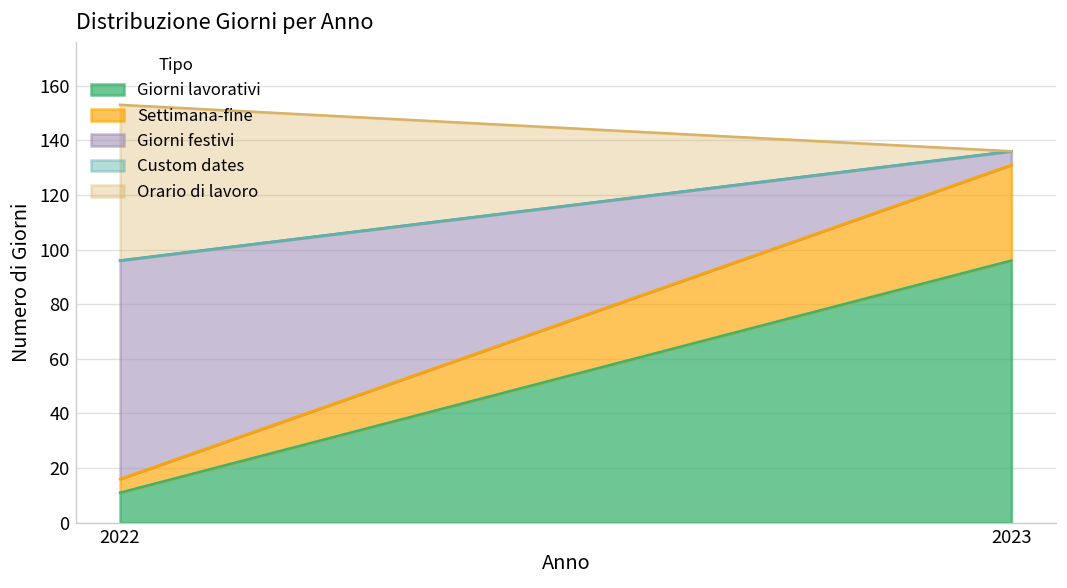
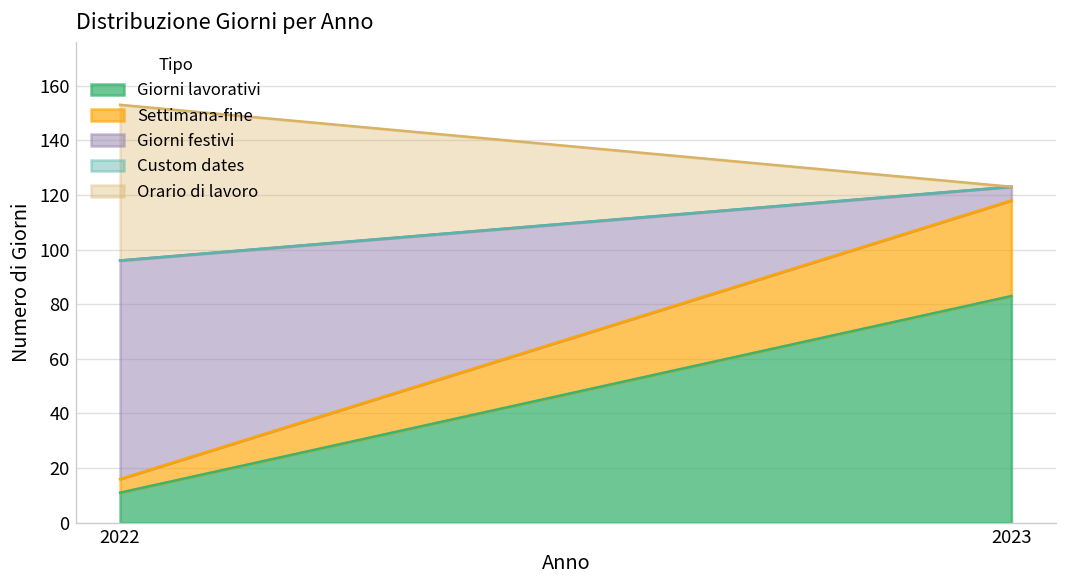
Giorni lavorativi, 2023: 96 -> 83
